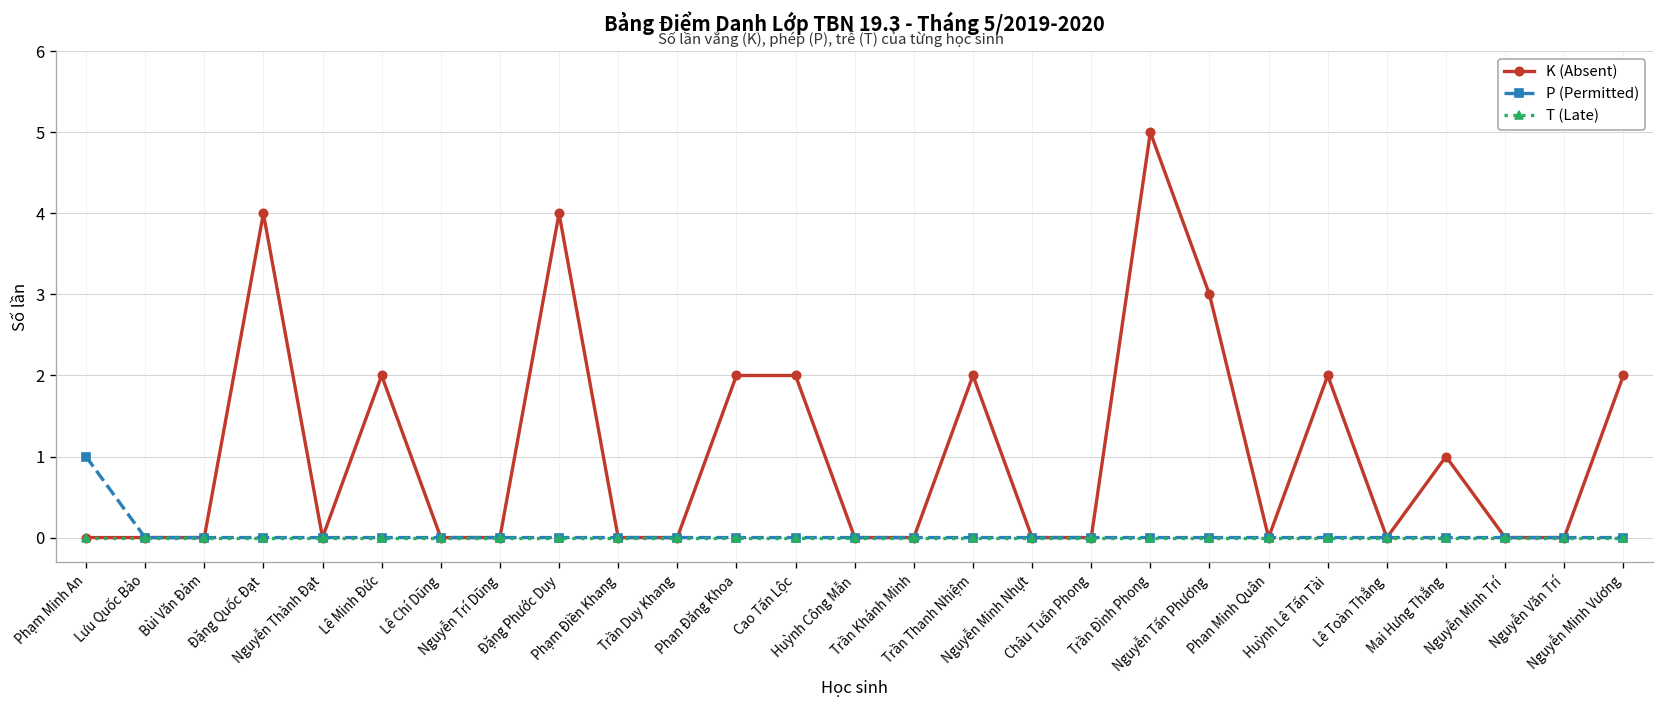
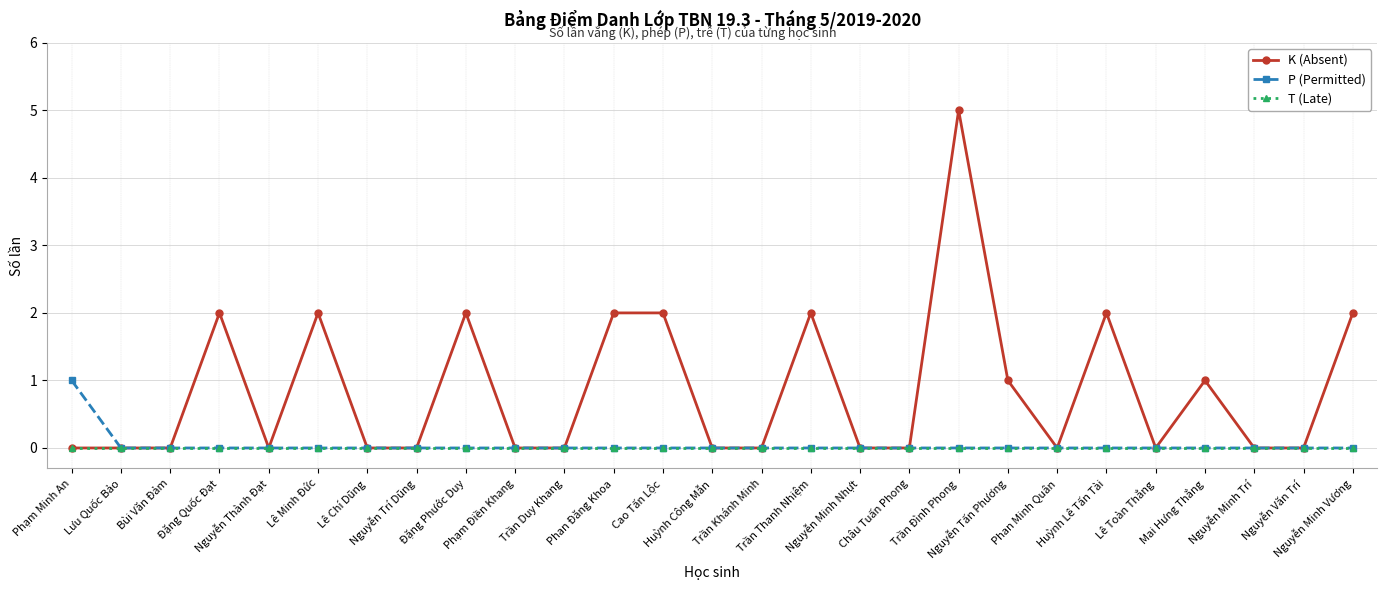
K (Absent), Đặng Quốc Đạt: 4 -> 2
K (Absent), Đặng Phước Duy: 4 -> 2
K (Absent), Nguyễn Tấn Phương: 3 -> 1
